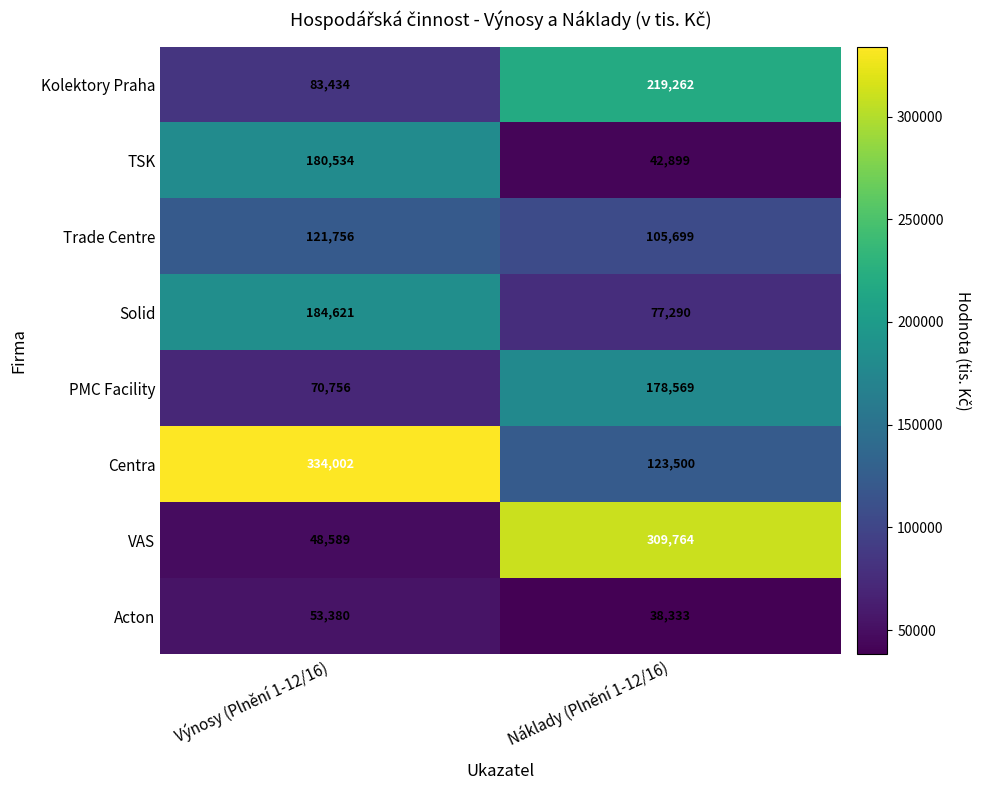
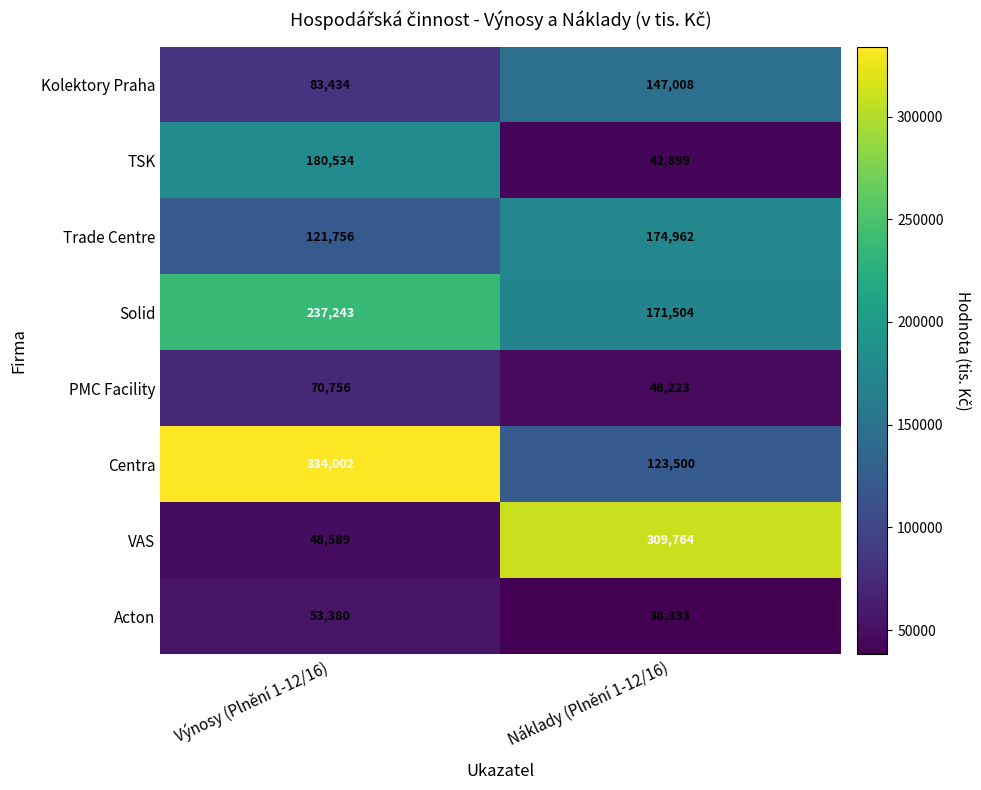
Kolektory Praha, Náklady (Plnění 1-12/16): 219,262 -> 147,008
Trade Centre, Náklady (Plnění 1-12/16): 105,699 -> 174,962
Solid, Výnosy (Plnění 1-12/16): 184,621 -> 237,243
Solid, Náklady (Plnění 1-12/16): 77,290 -> 171,504
PMC Facility, Náklady (Plnění 1-12/16): 178,569 -> 46,223
